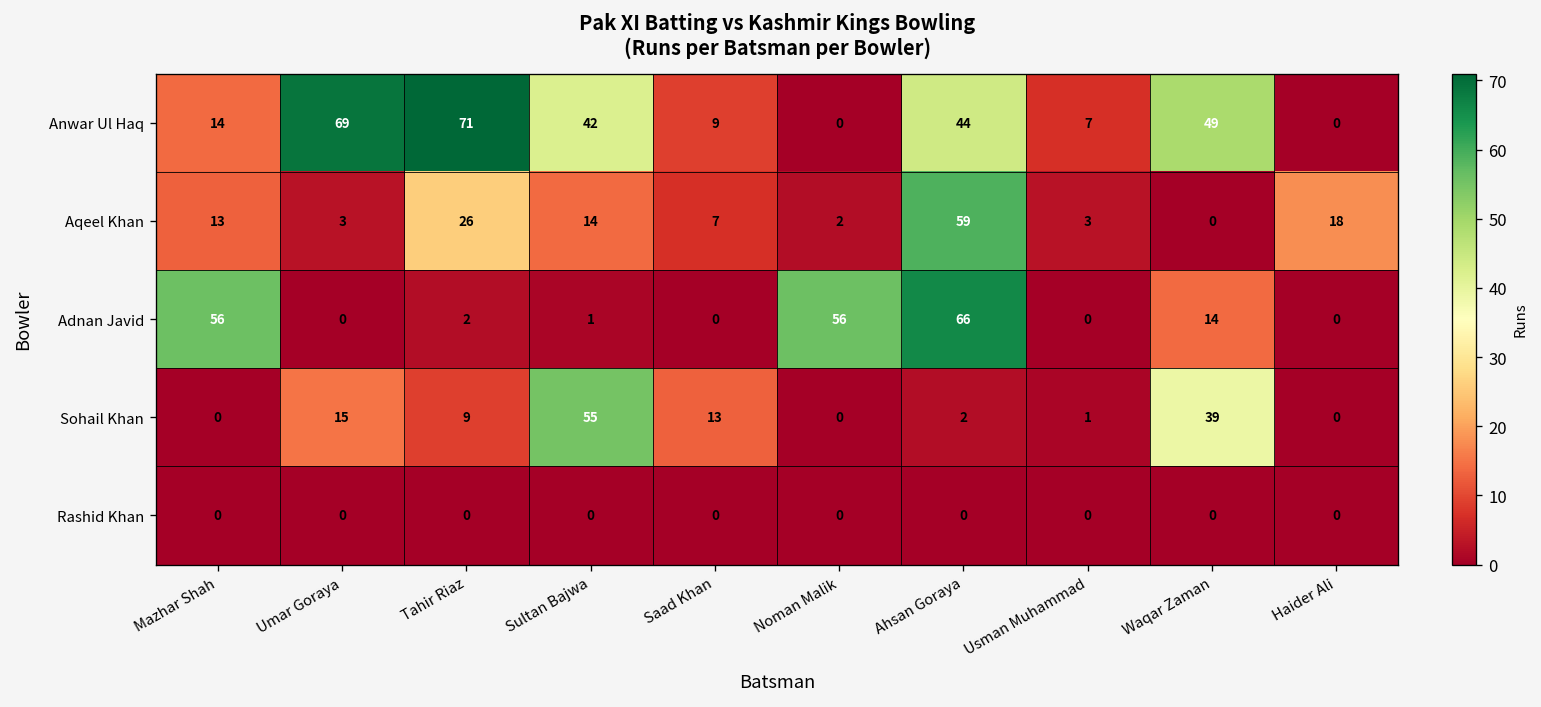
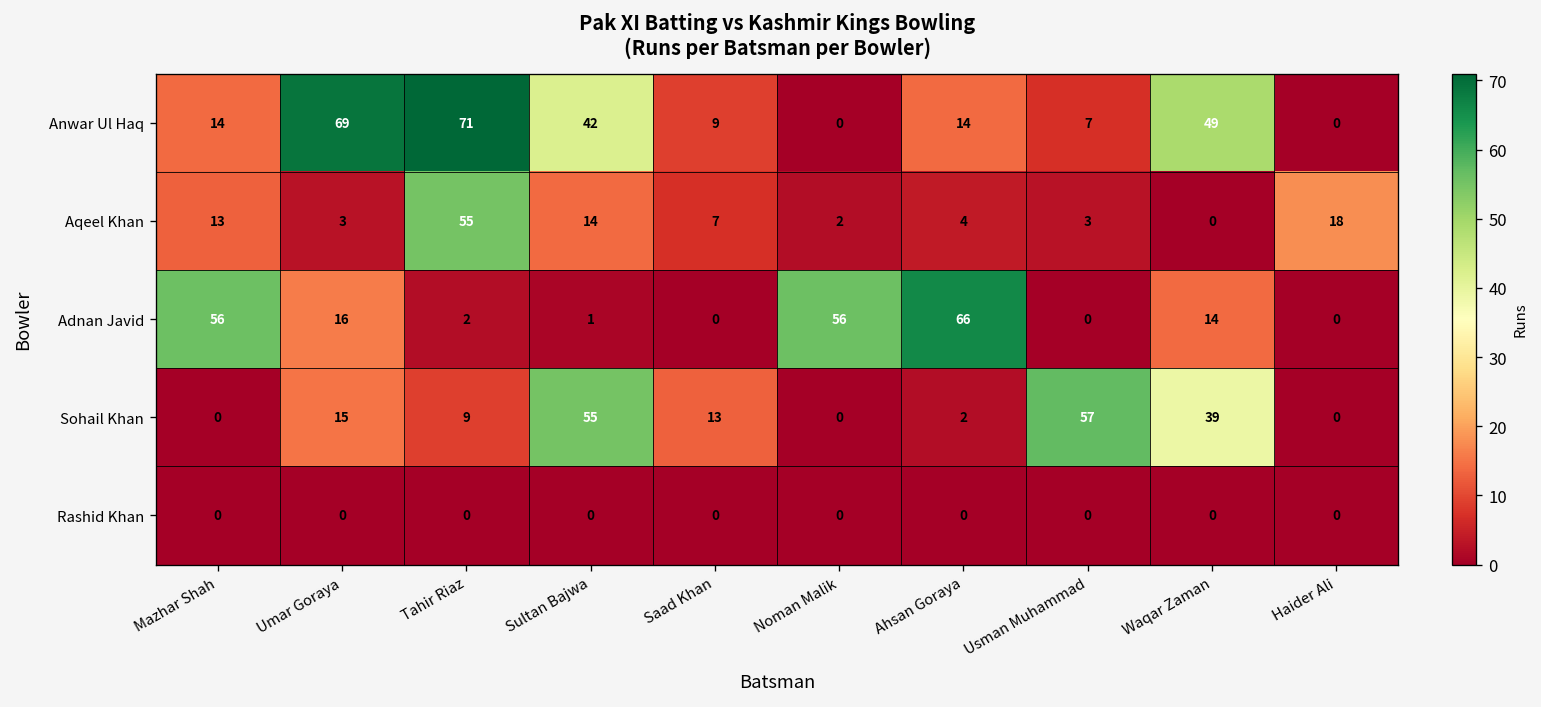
Anwar Ul Haq, Ahsan Goraya: 44 -> 14
Aqeel Khan, Tahir Riaz: 26 -> 55
Aqeel Khan, Ahsan Goraya: 59 -> 4
Adnan Javid, Umar Goraya: 0 -> 16
Sohail Khan, Usman Muhammad: 1 -> 57
